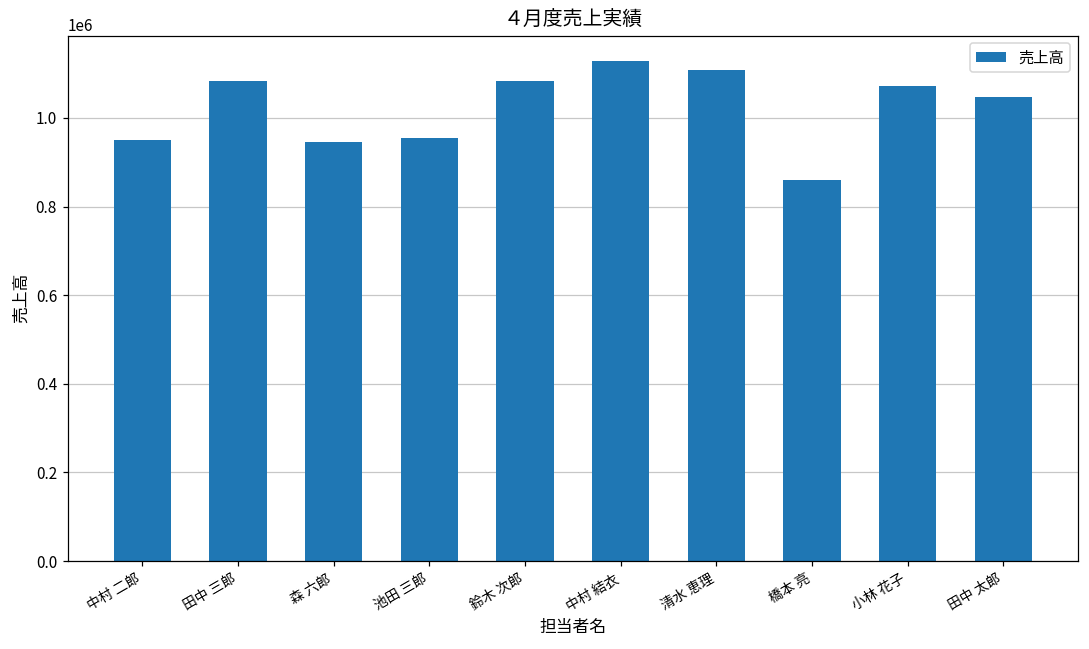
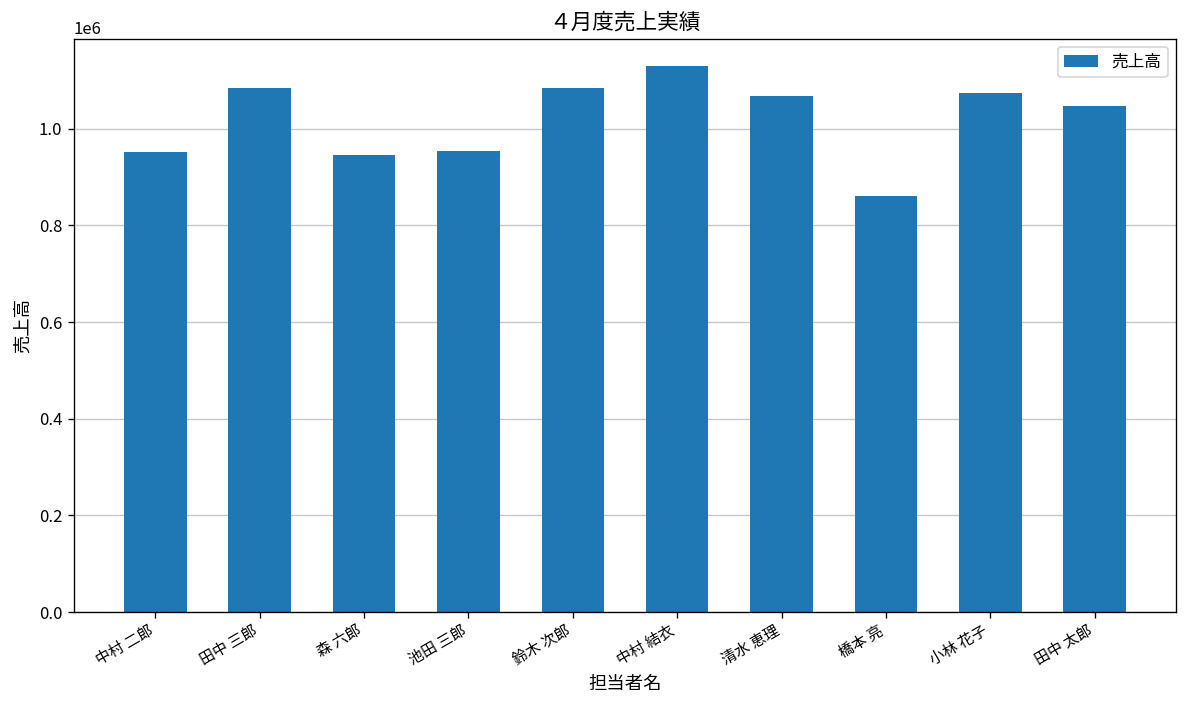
清水 恵理: 1110000 -> 1070000
